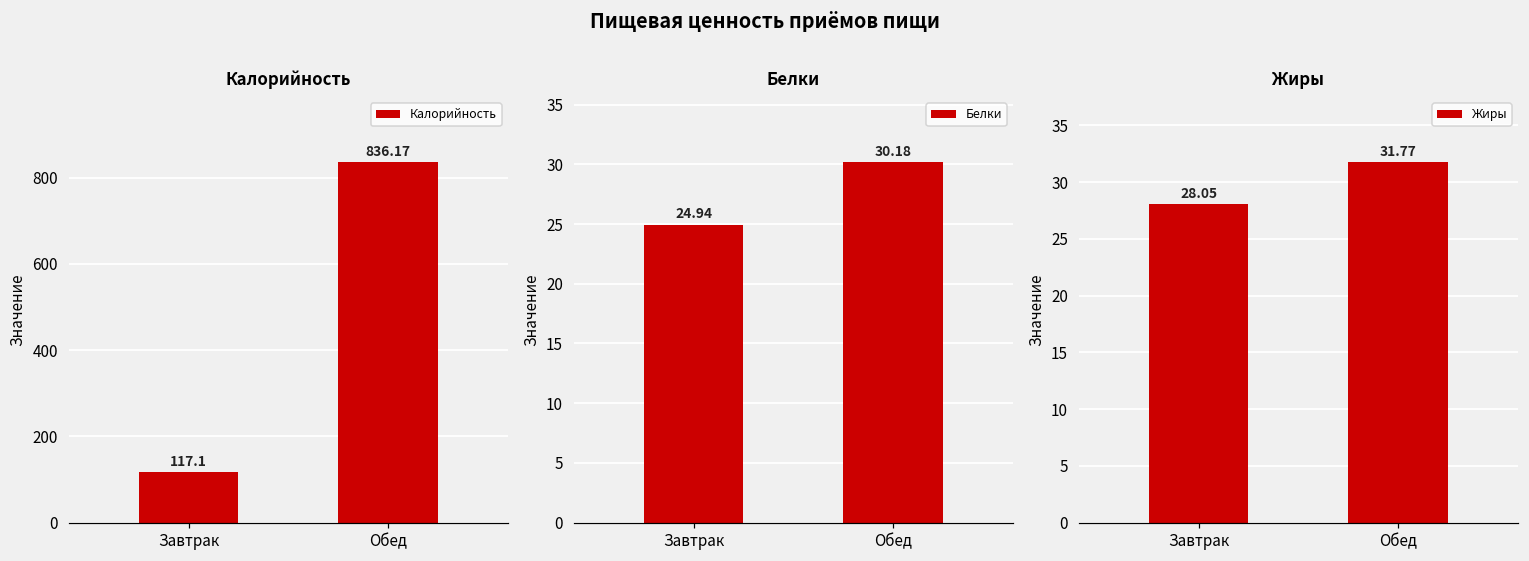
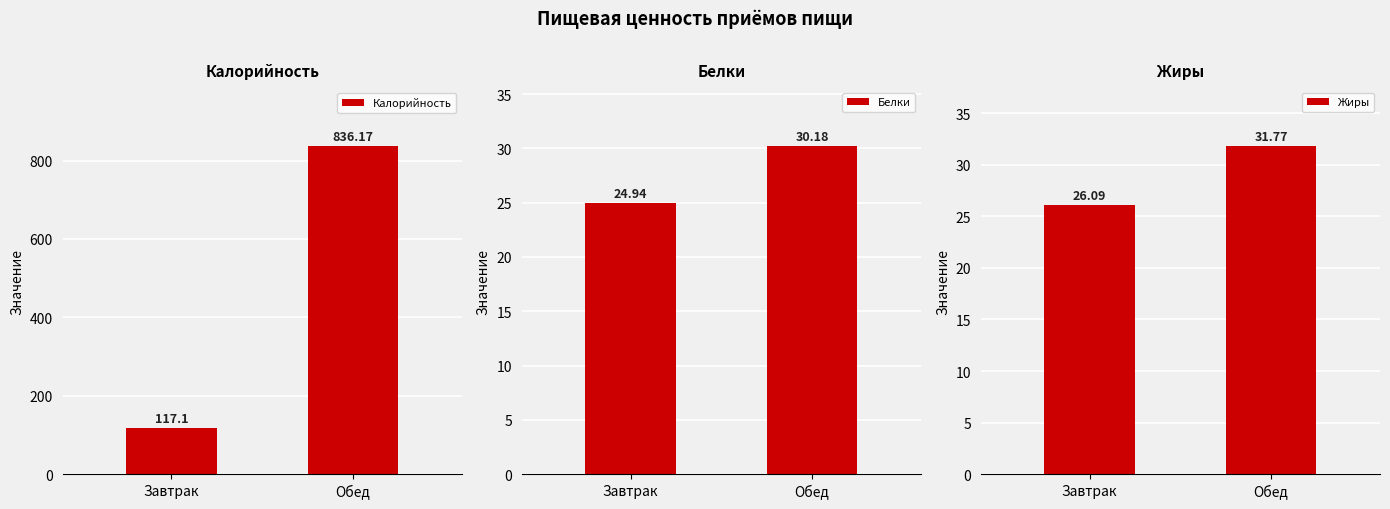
Жиры, Завтрак: 28.05 -> 26.09
